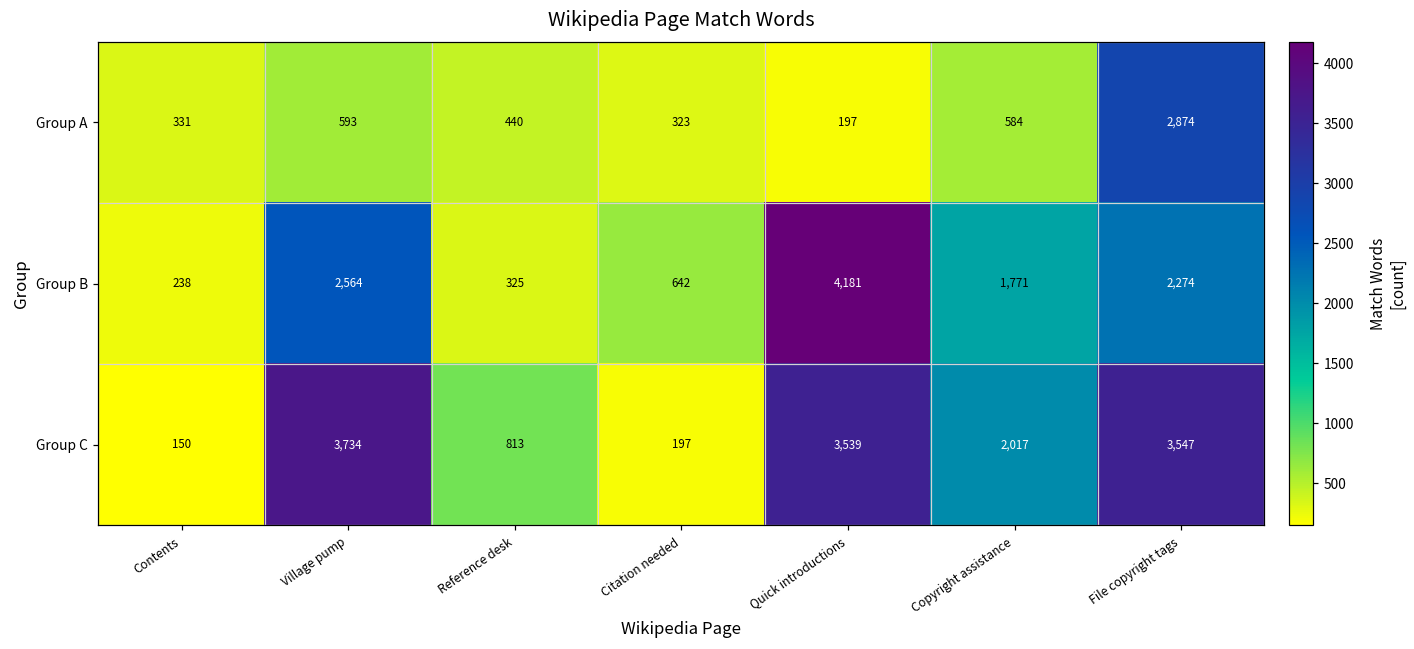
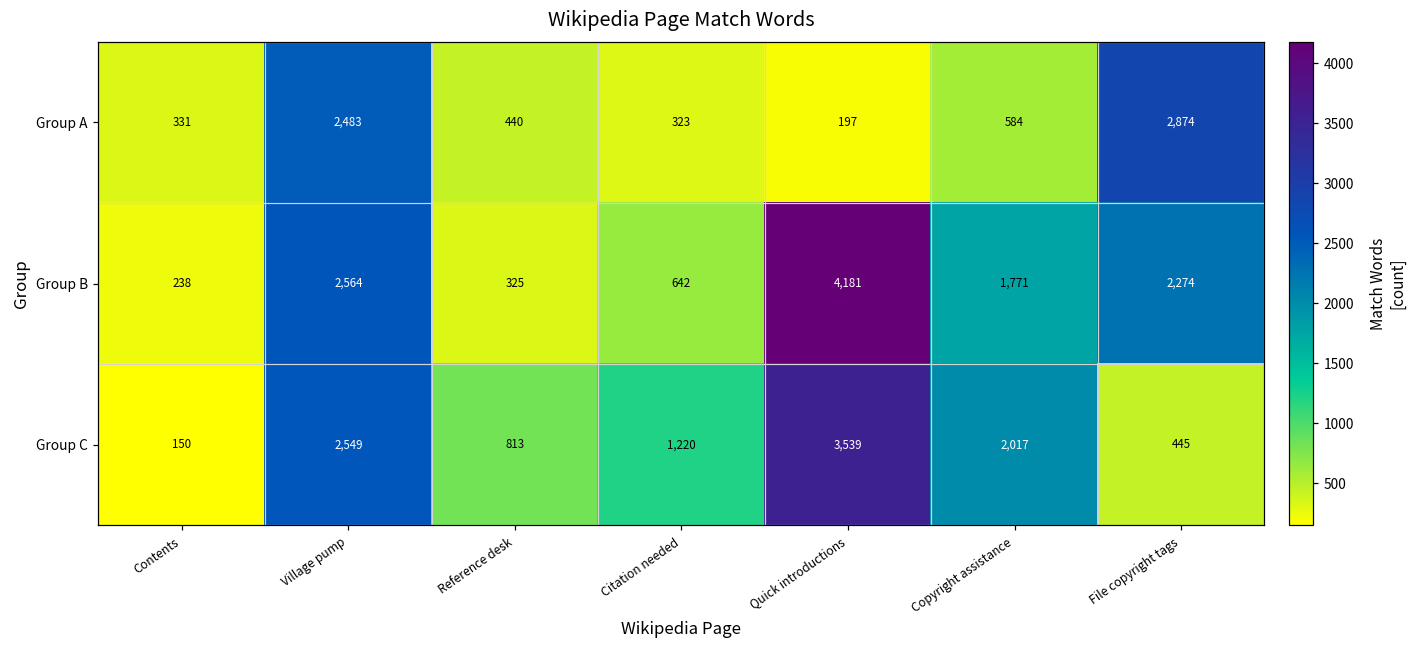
Group A, Village pump: 593 -> 2,483
Group C, Village pump: 3,734 -> 2,549
Group C, Citation needed: 197 -> 1,220
Group C, File copyright tags: 3,547 -> 445
